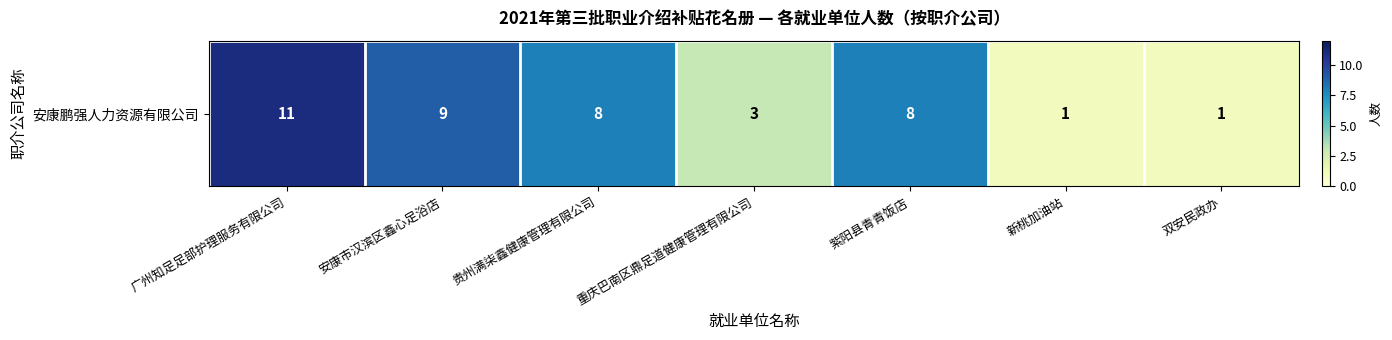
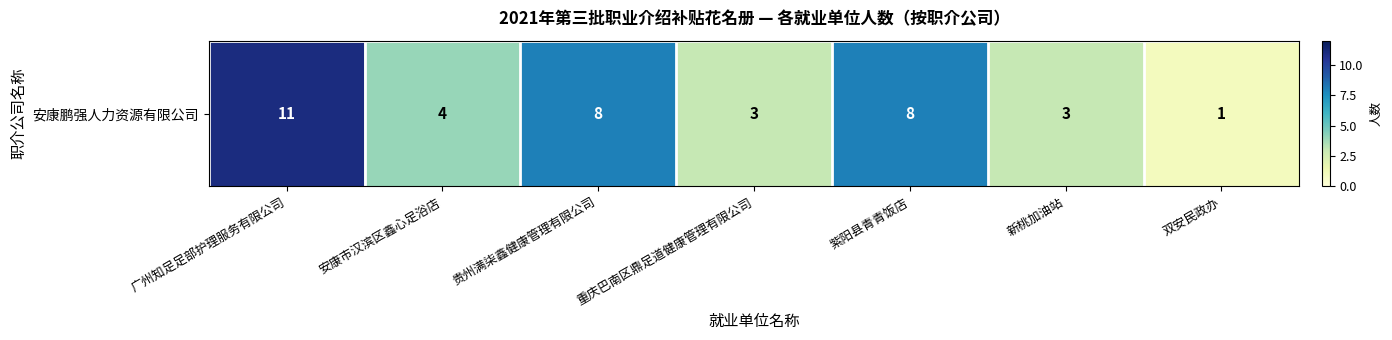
安康鹏强人力资源有限公司, 安康市汉滨区鑫心足浴店: 9 -> 4
安康鹏强人力资源有限公司, 新桃加油站: 1 -> 3
